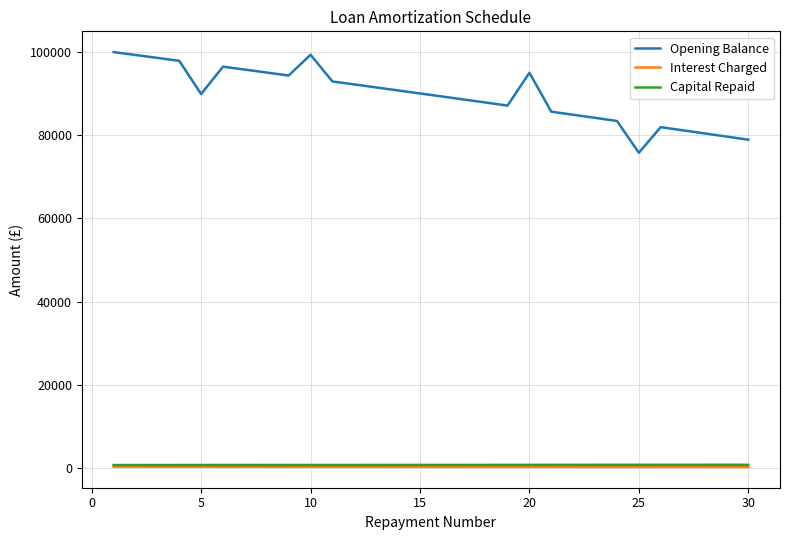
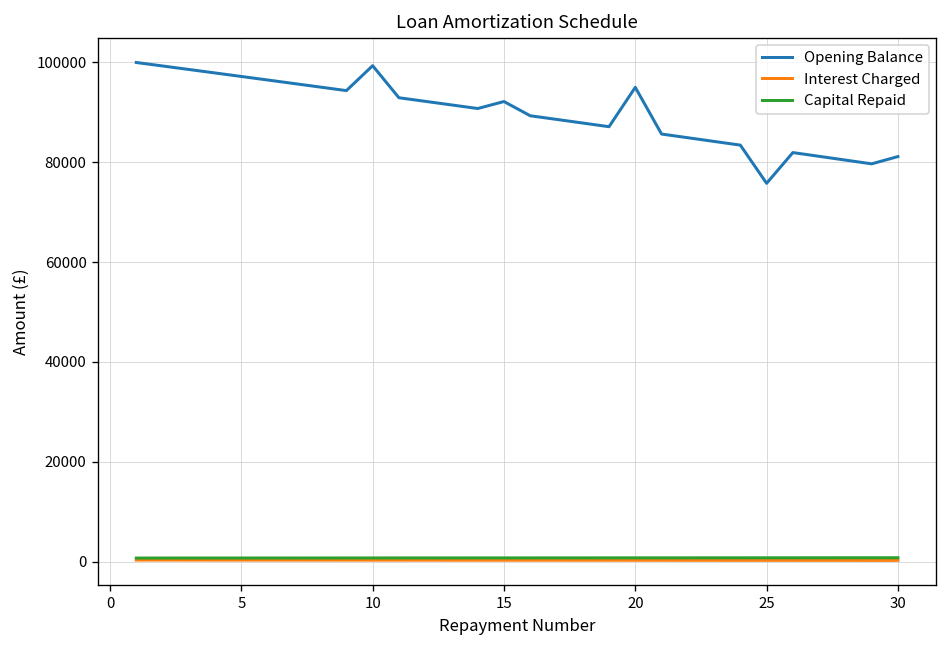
Opening Balance, 5: 90000 -> 97000
Opening Balance, 15: 90000 -> 92000
Opening Balance, 30: 79000 -> 81000
